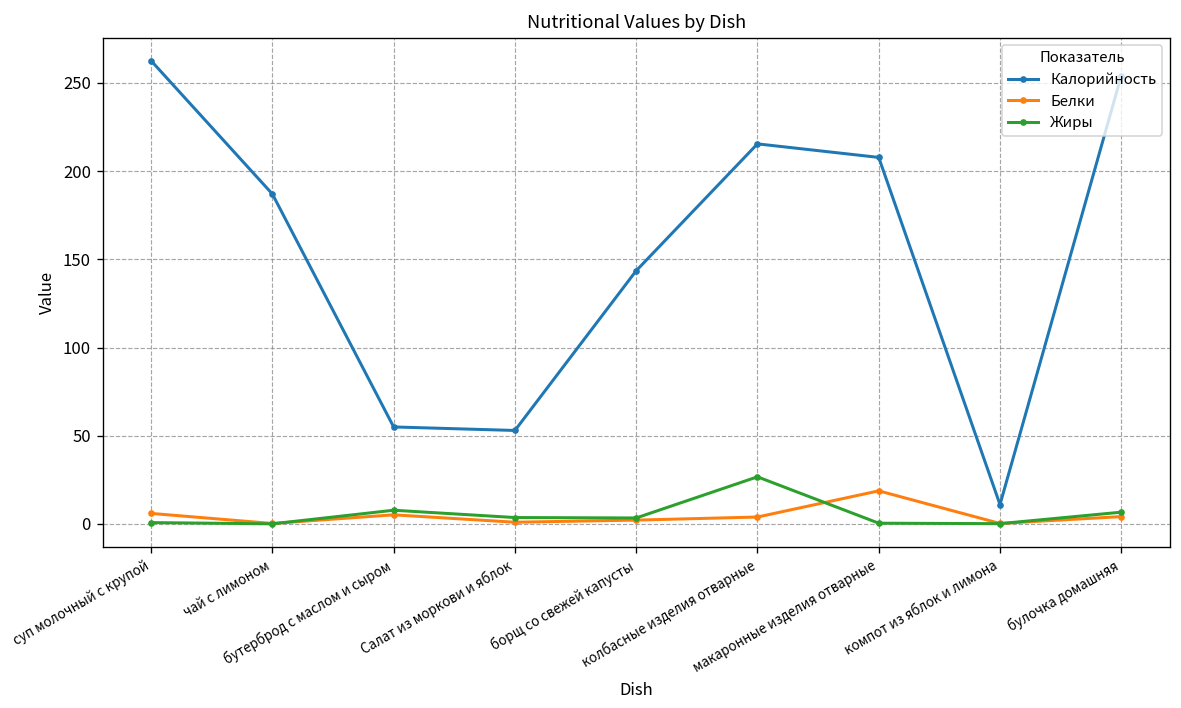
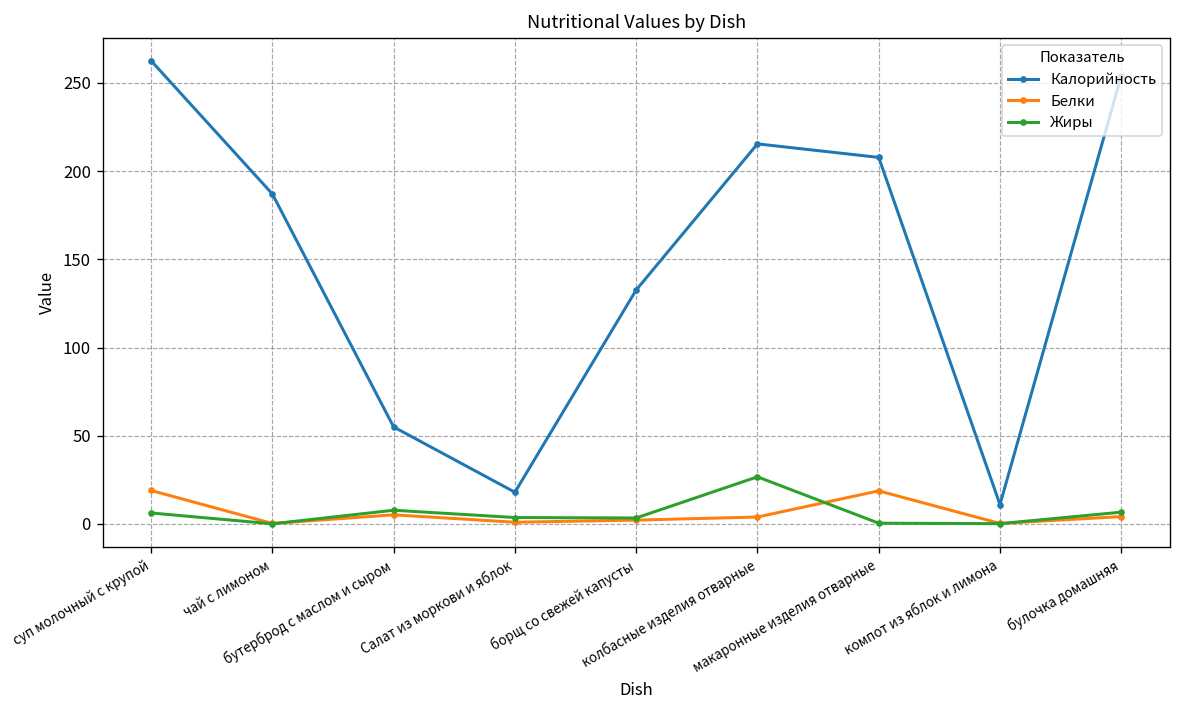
Белки, суп молочный с крупой: 6 -> 19
Жиры, суп молочный с крупой: 1 -> 6
Калорийность, Салат из моркови и яблок: 53 -> 18
Калорийность, борщ со свежей капусты: 144 -> 133
